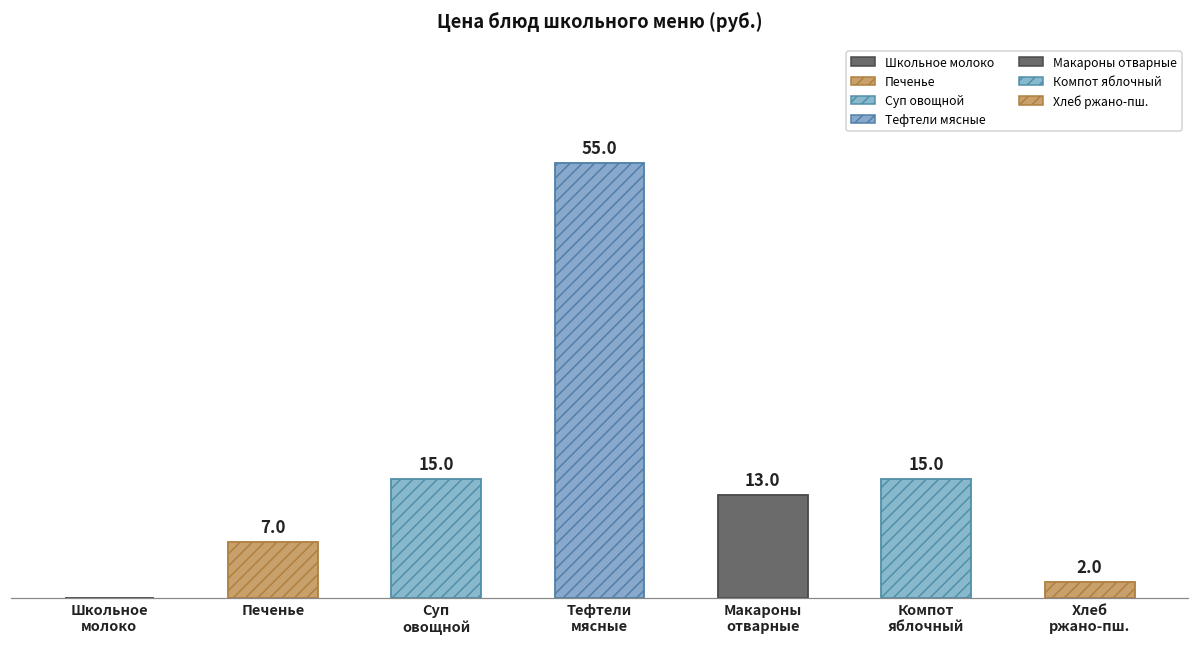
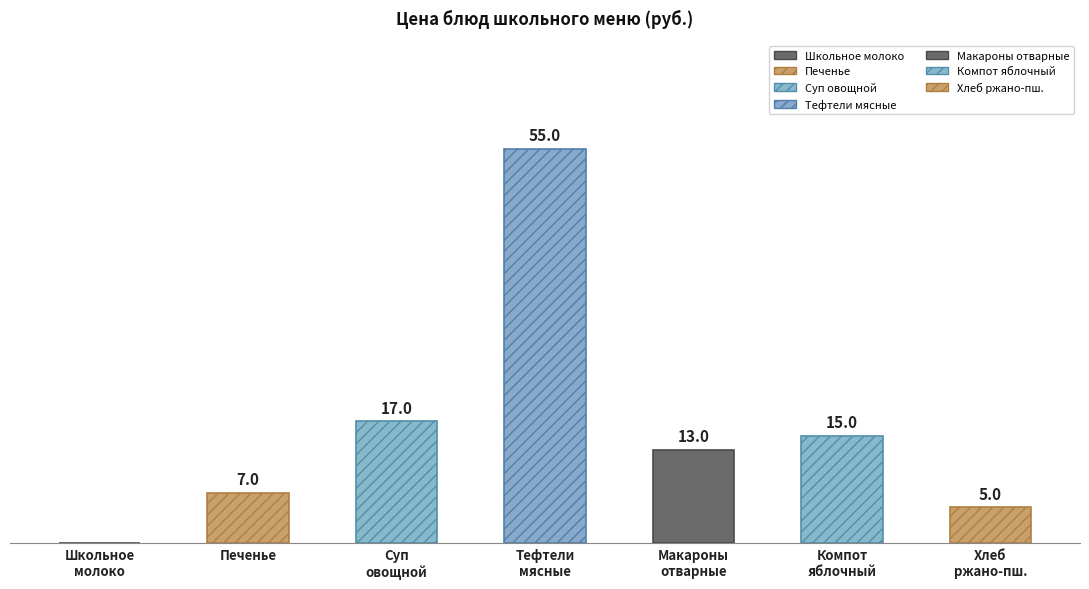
Суп овощной: 15.0 -> 17.0
Хлеб ржано-пш.: 2.0 -> 5.0
